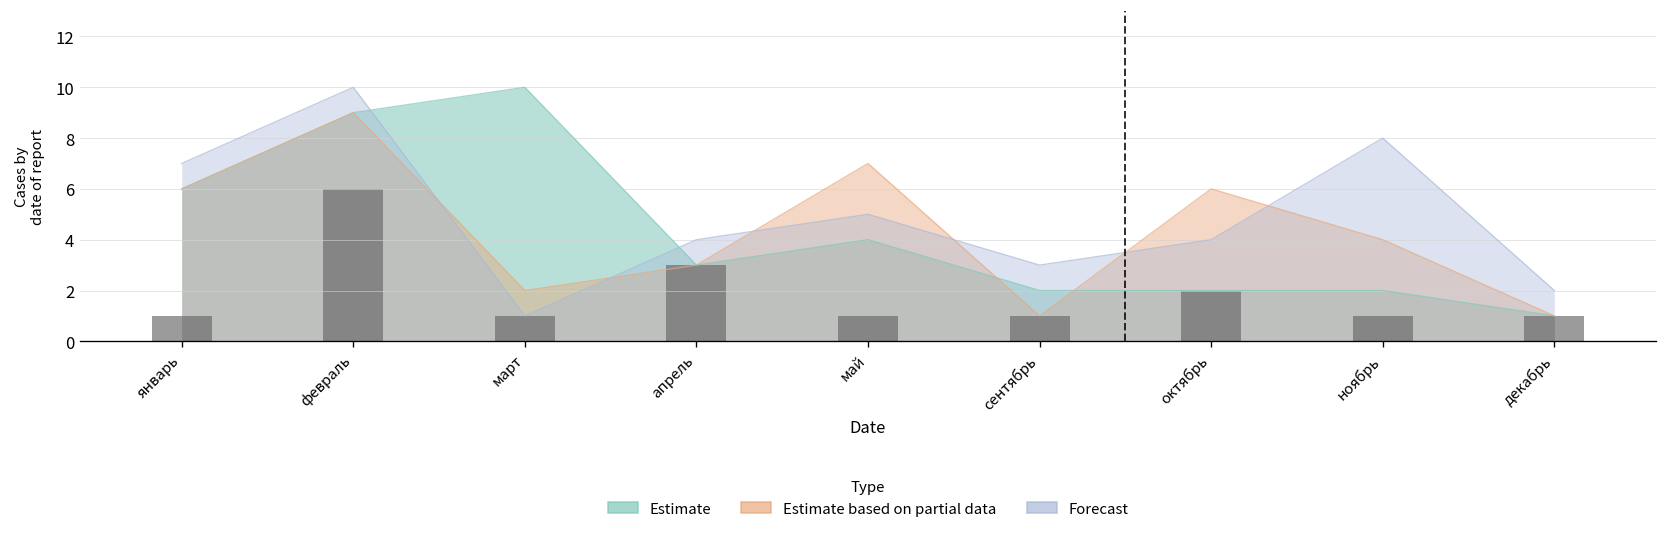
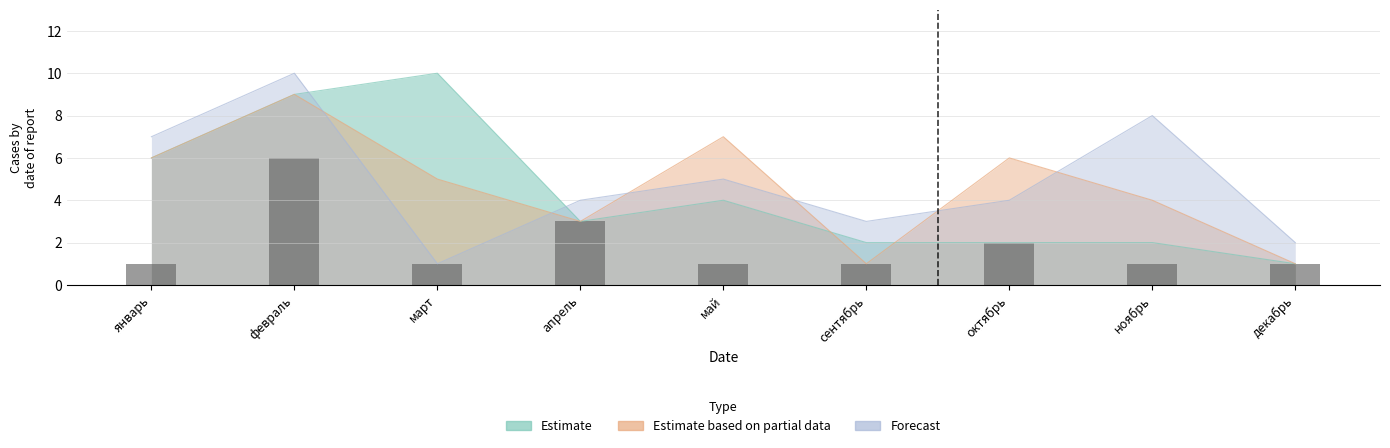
Estimate based on partial data, март: 2 -> 5
